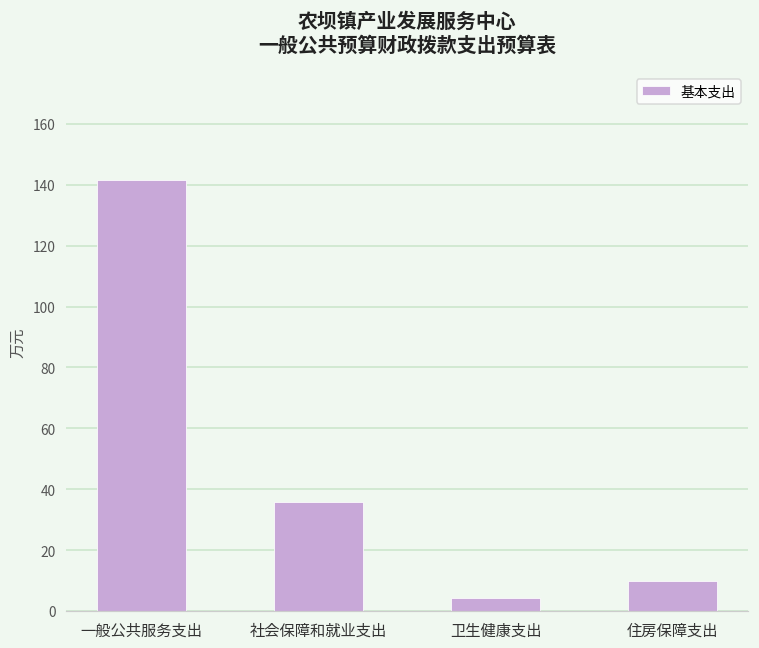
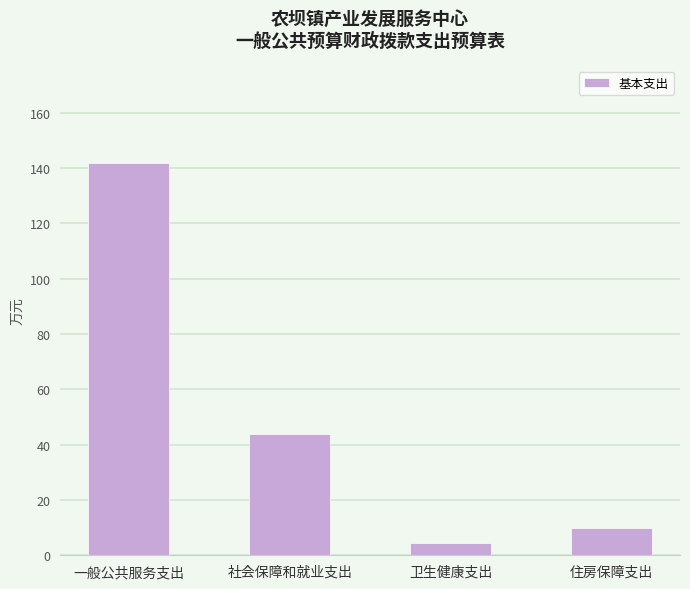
社会保障和就业支出: 36 -> 44
